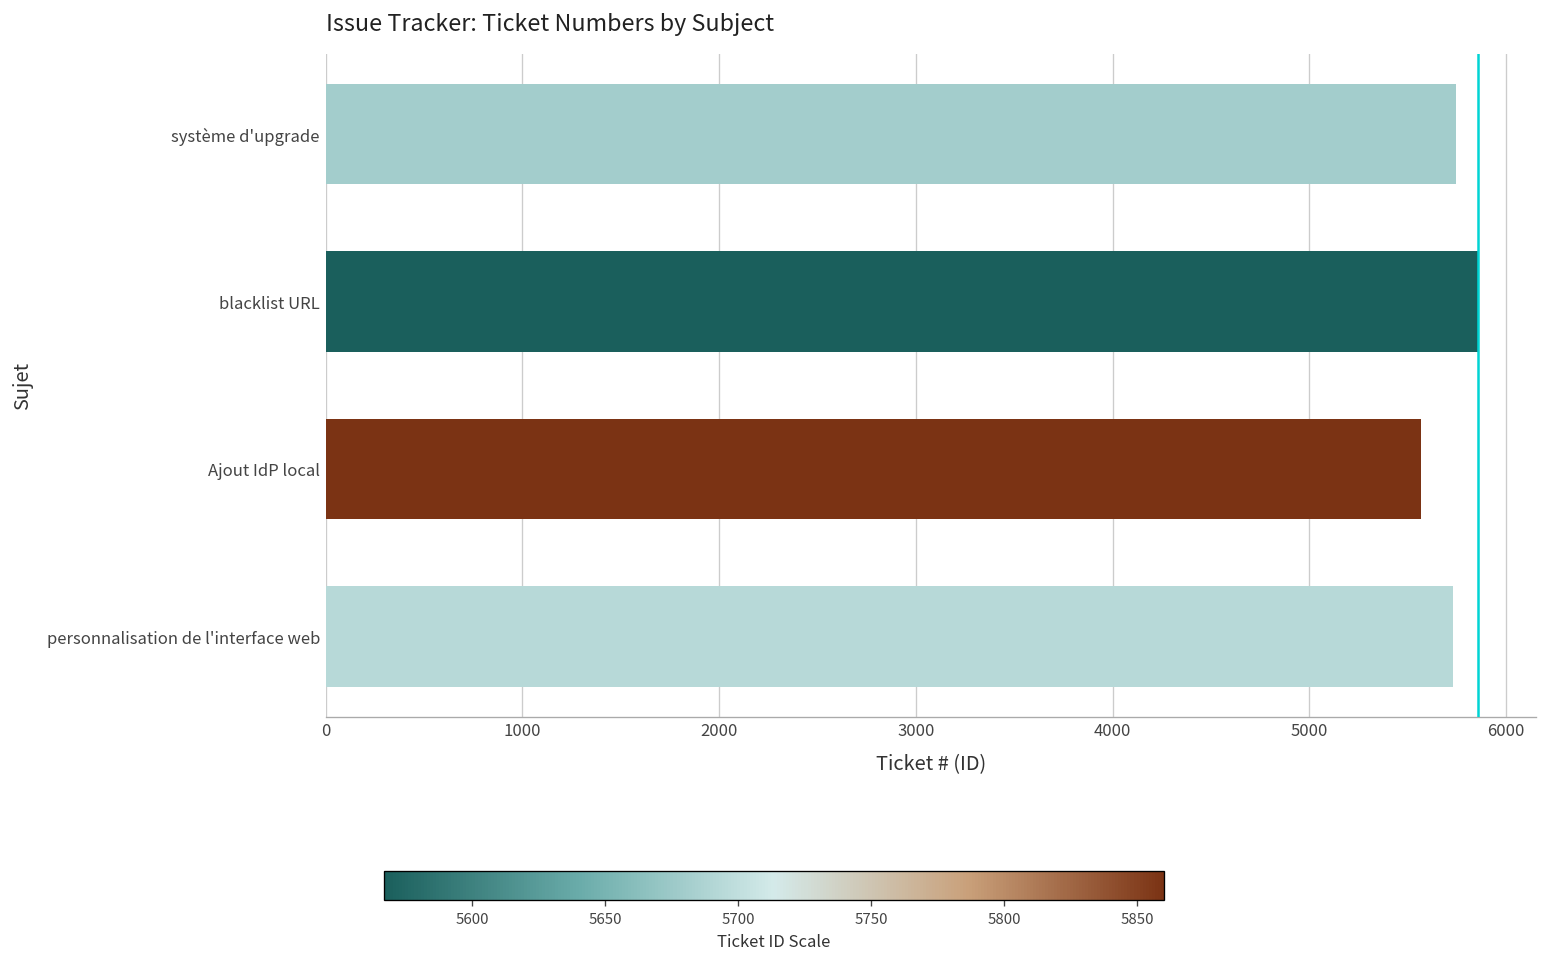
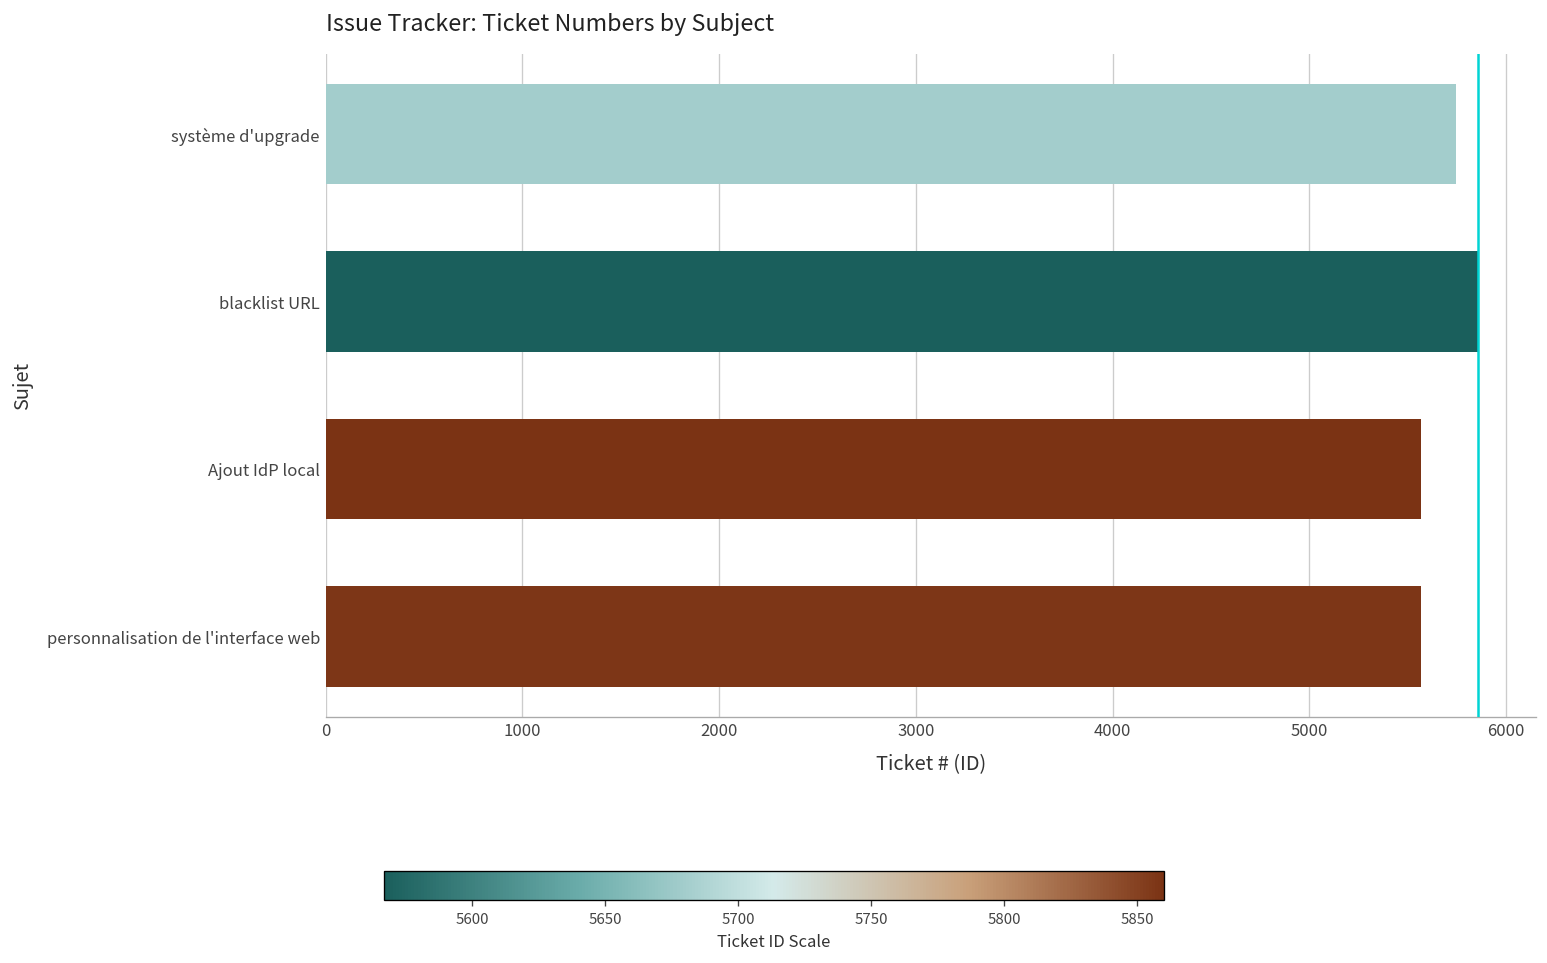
personnalisation de l'interface web: 5730 -> 5570
